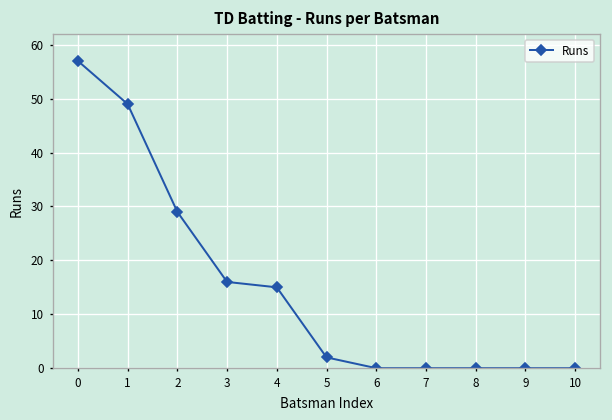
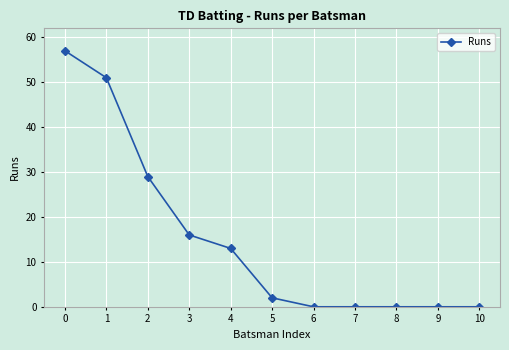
1: 49 -> 51
4: 15 -> 13
